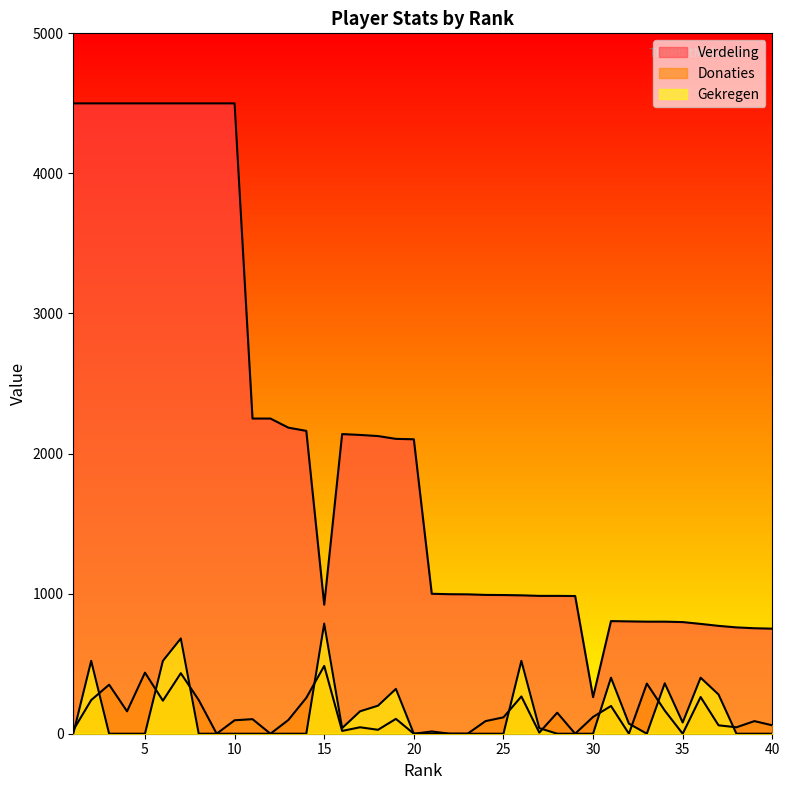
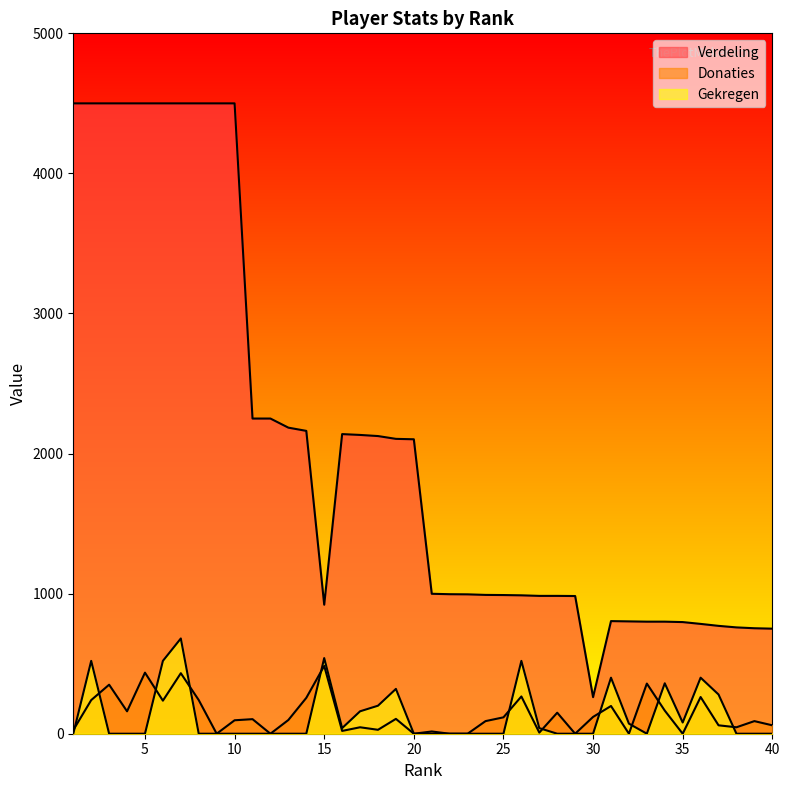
Gekregen, 15: 790 -> 540
